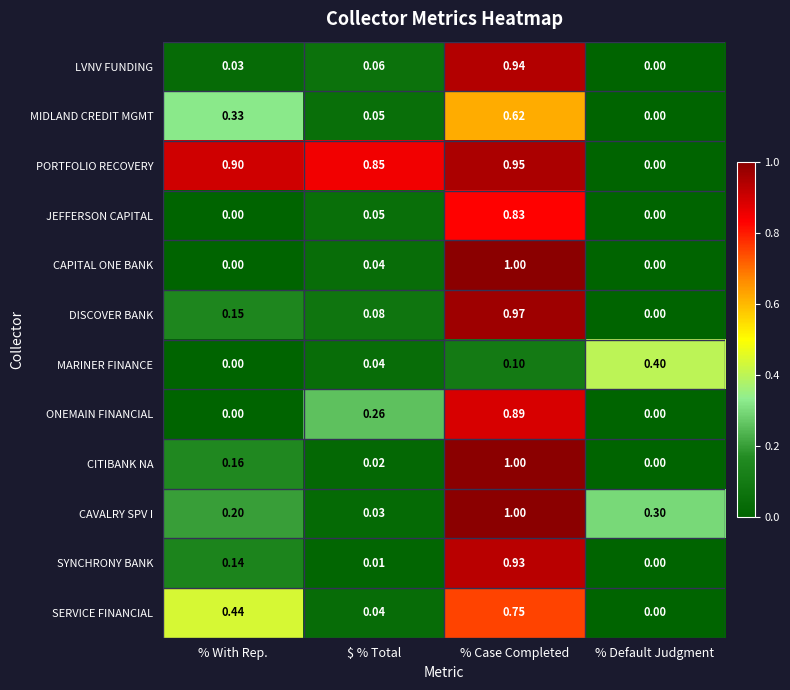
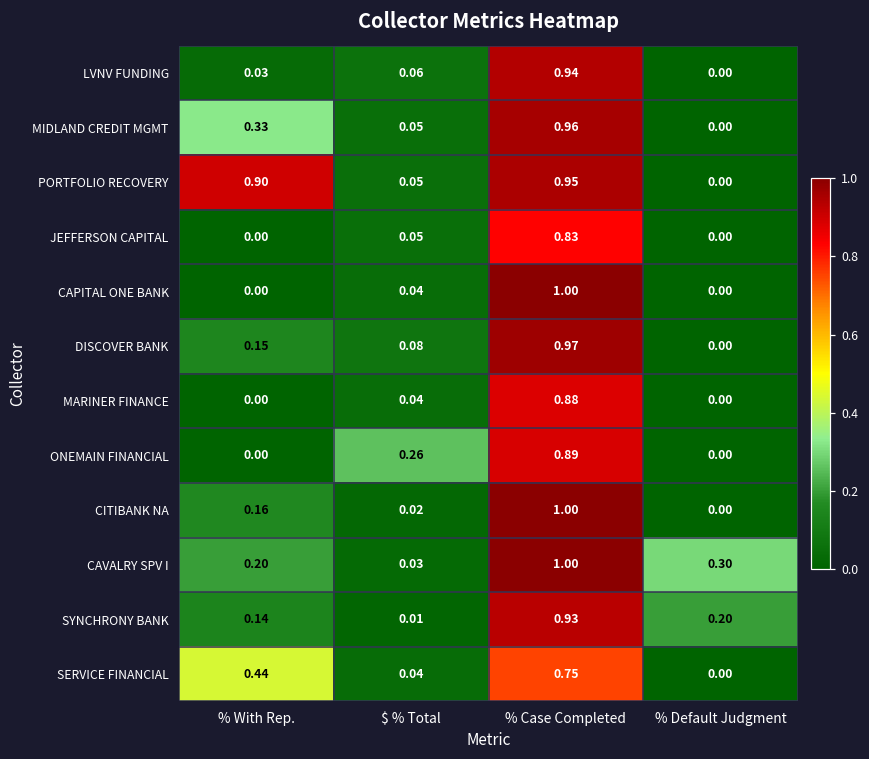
MIDLAND CREDIT MGMT, % Case Completed: 0.62 -> 0.96
PORTFOLIO RECOVERY, $ % Total: 0.85 -> 0.05
MARINER FINANCE, % Case Completed: 0.10 -> 0.88
MARINER FINANCE, % Default Judgment: 0.40 -> 0.00
SYNCHRONY BANK, % Default Judgment: 0.00 -> 0.20
